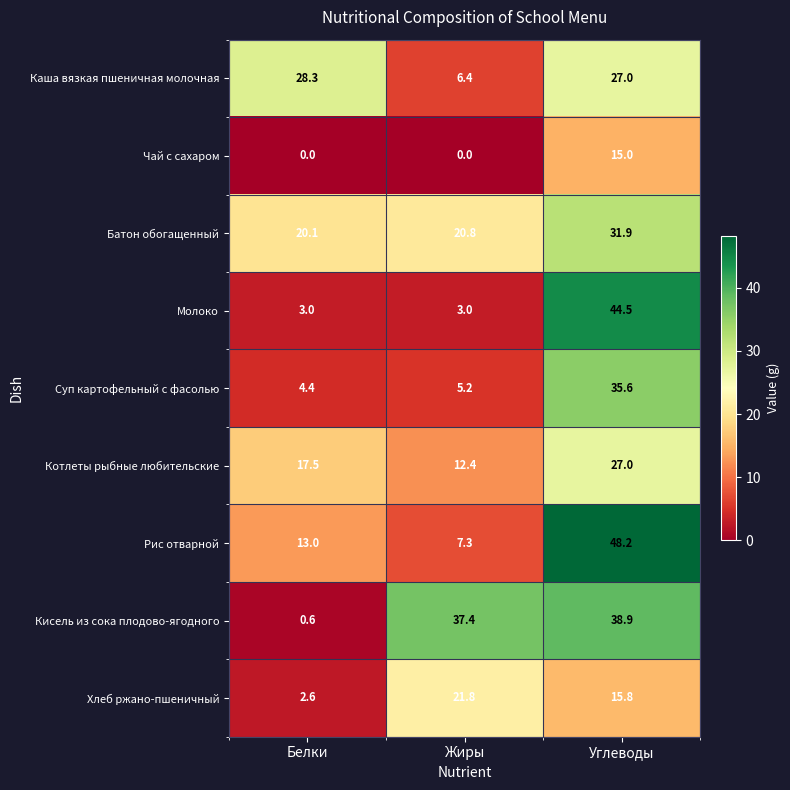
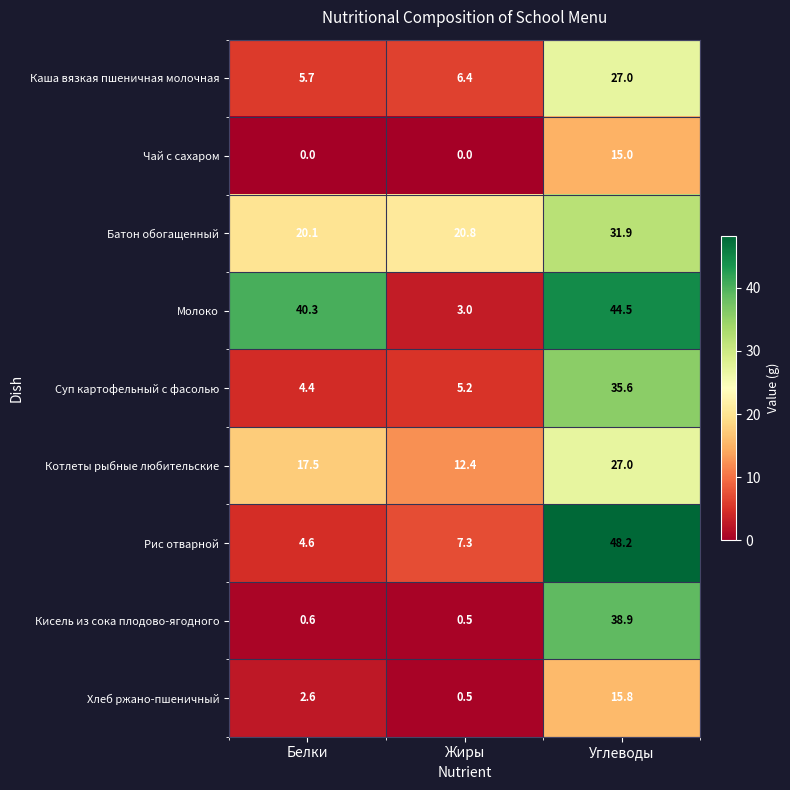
Каша вязкая пшеничная молочная, Белки: 28.3 -> 5.7
Молоко, Белки: 3.0 -> 40.3
Рис отварной, Белки: 13.0 -> 4.6
Кисель из сока плодово-ягодного, Жиры: 37.4 -> 0.5
Хлеб ржано-пшеничный, Жиры: 21.8 -> 0.5
